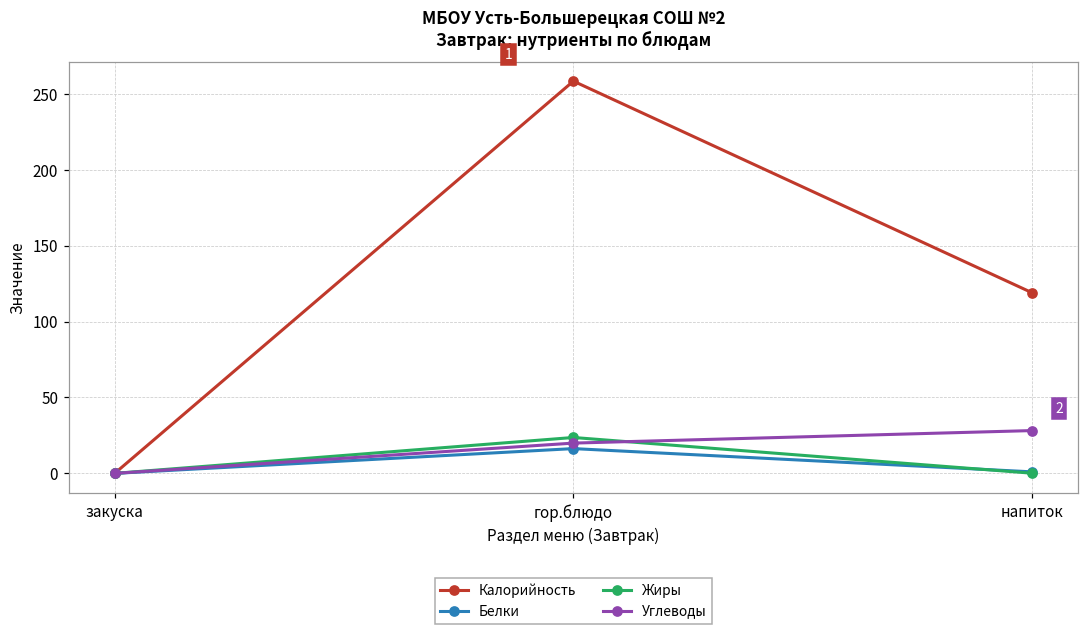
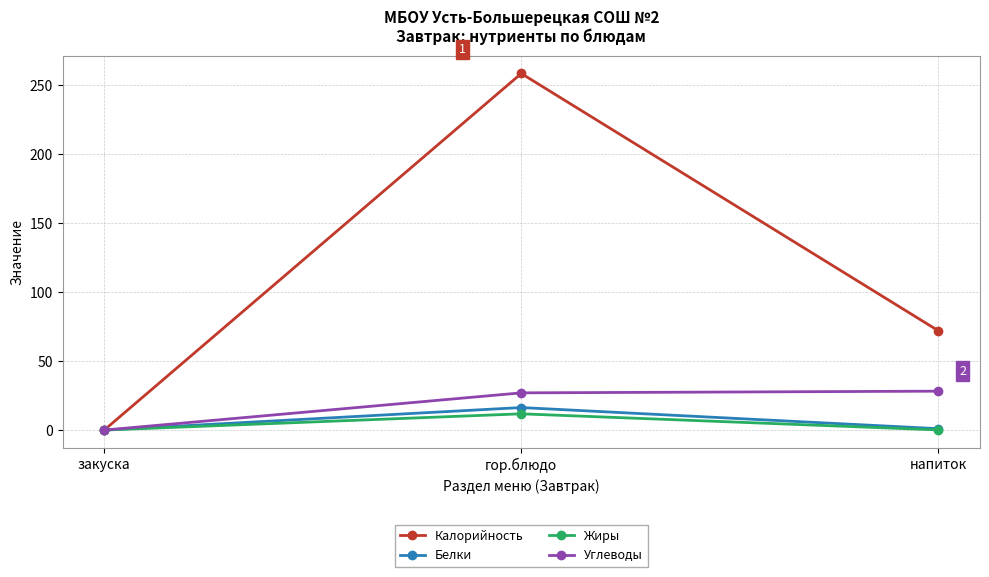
Жиры, гор.блюдо: 24 -> 12
Углеводы, гор.блюдо: 20 -> 27
Калорийность, напиток: 119 -> 72
